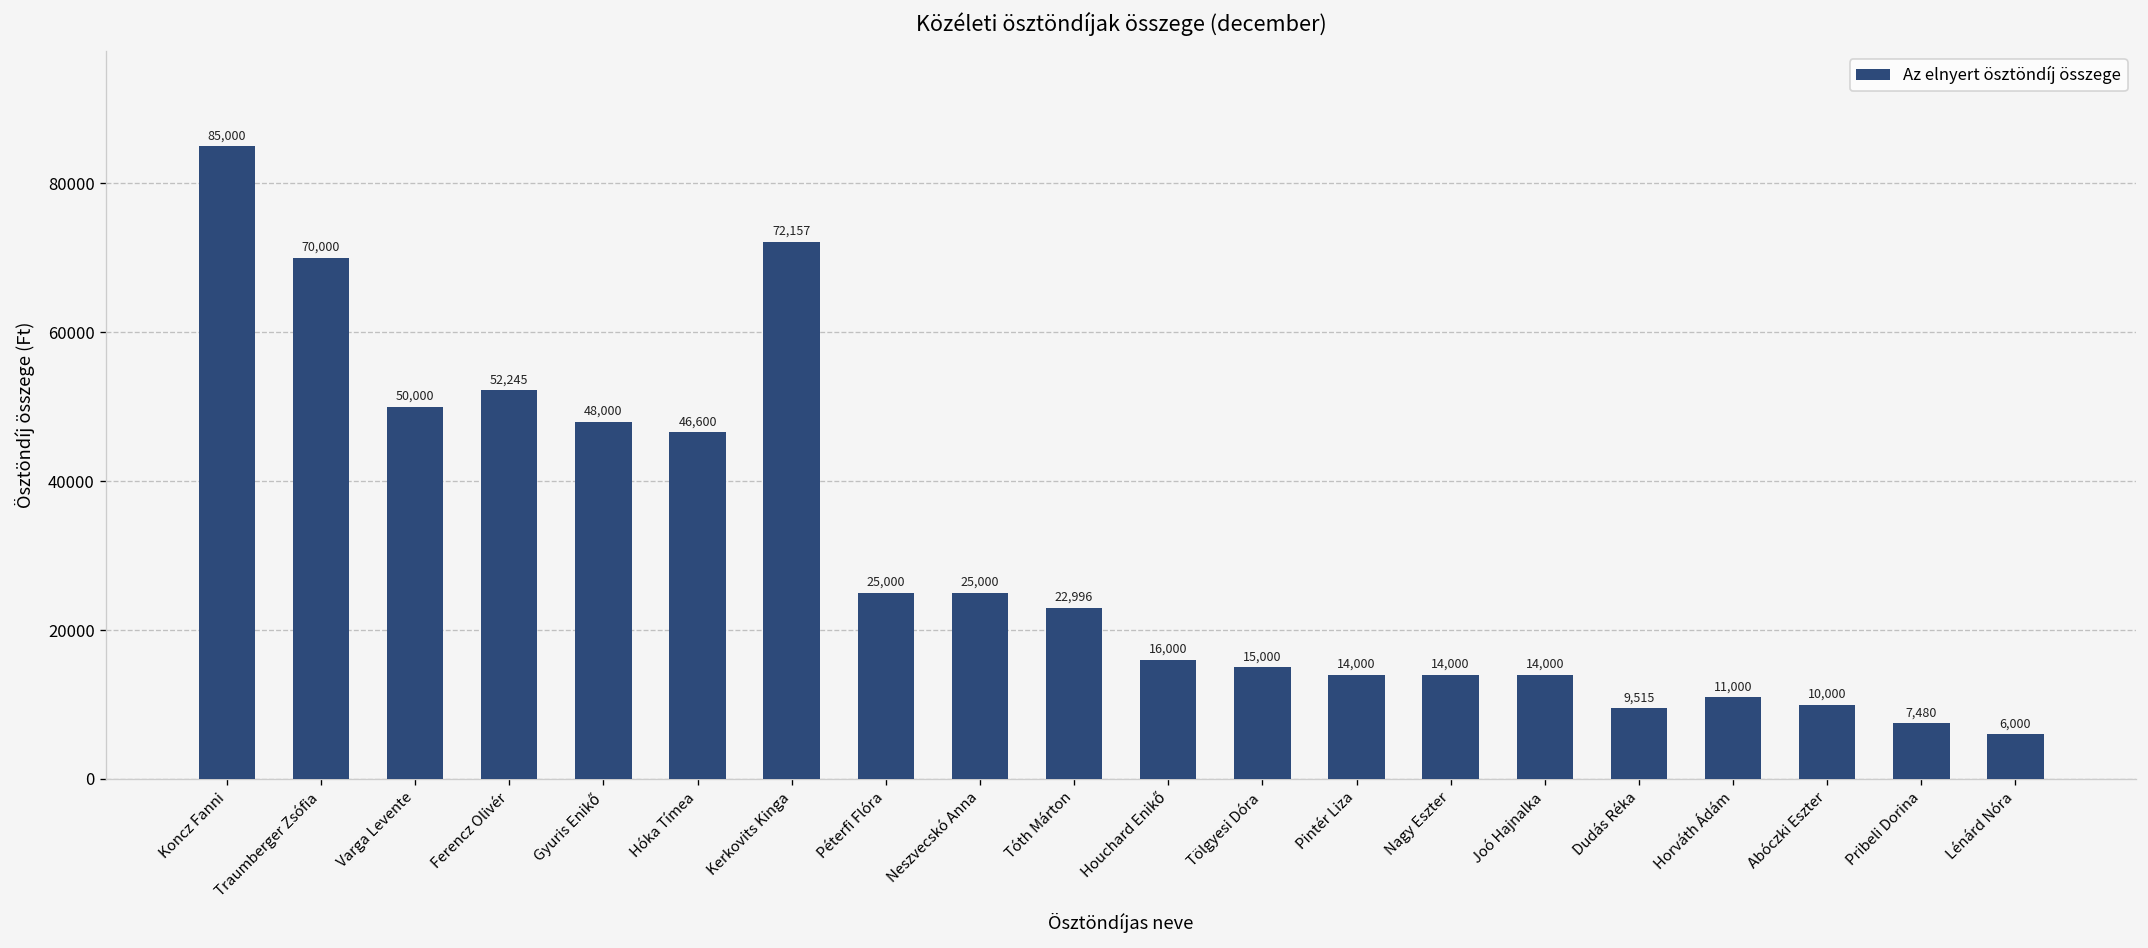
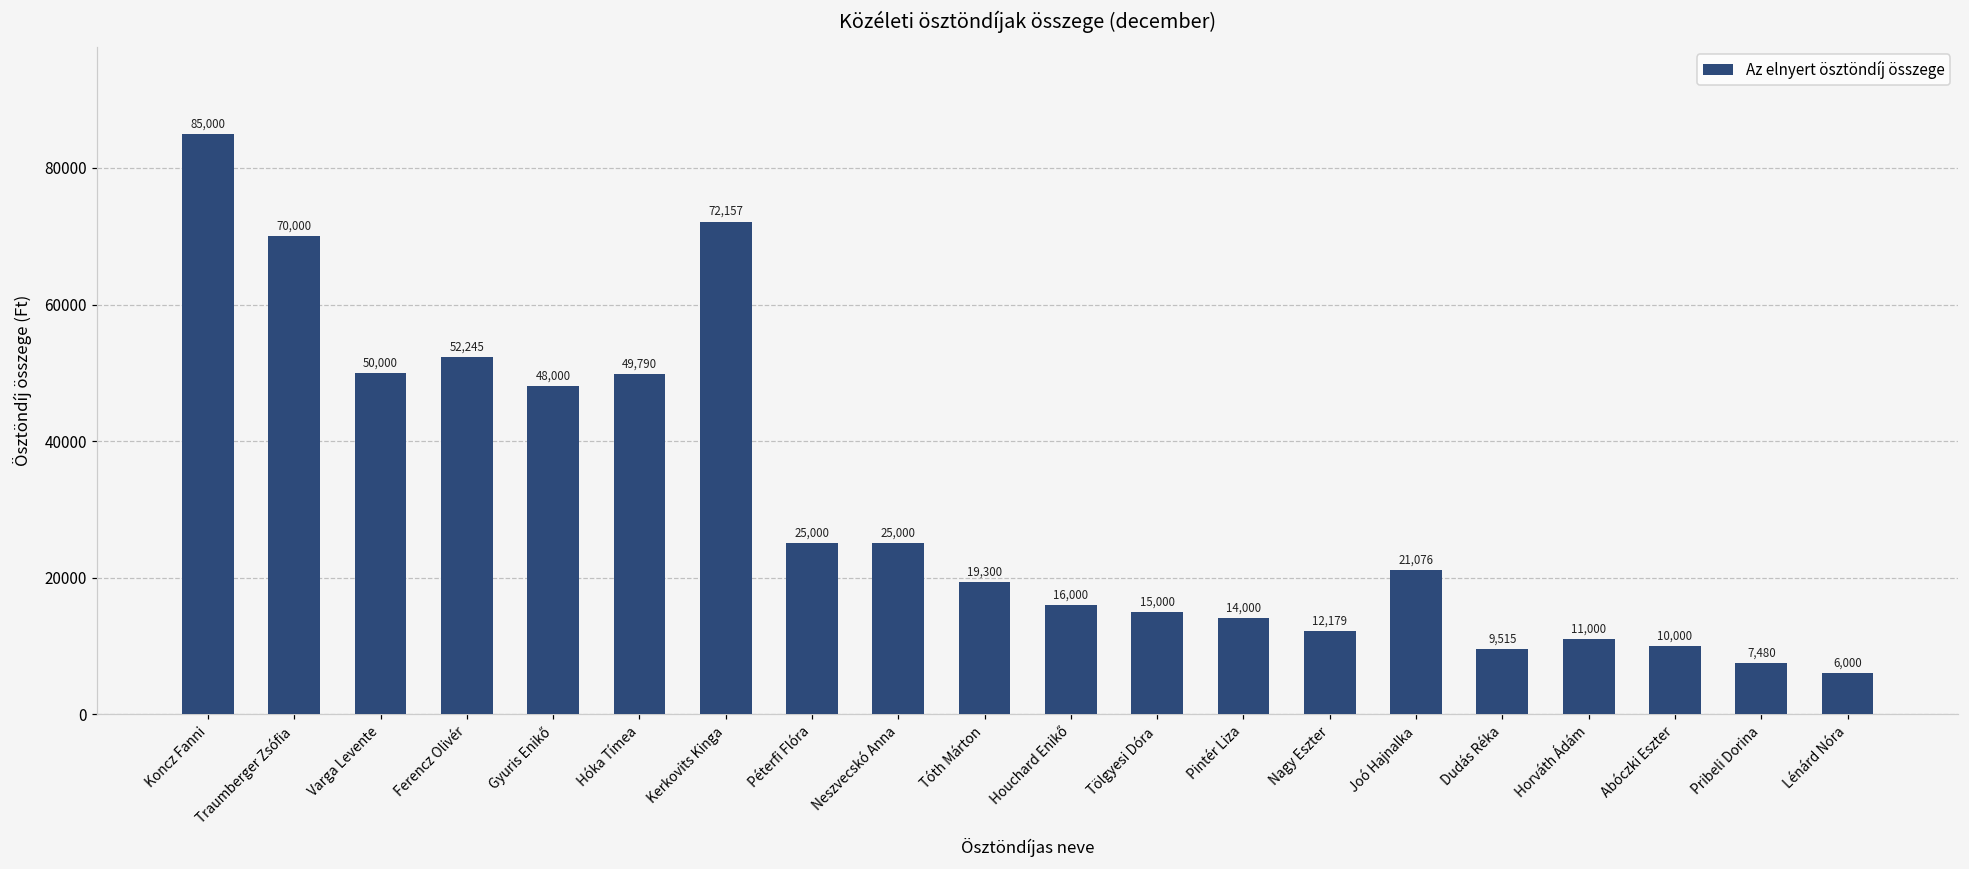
Hóka Tímea: 46,600 -> 49,790
Tóth Márton: 22,996 -> 19,300
Nagy Eszter: 14,000 -> 12,179
Joó Hajnalka: 14,000 -> 21,076
